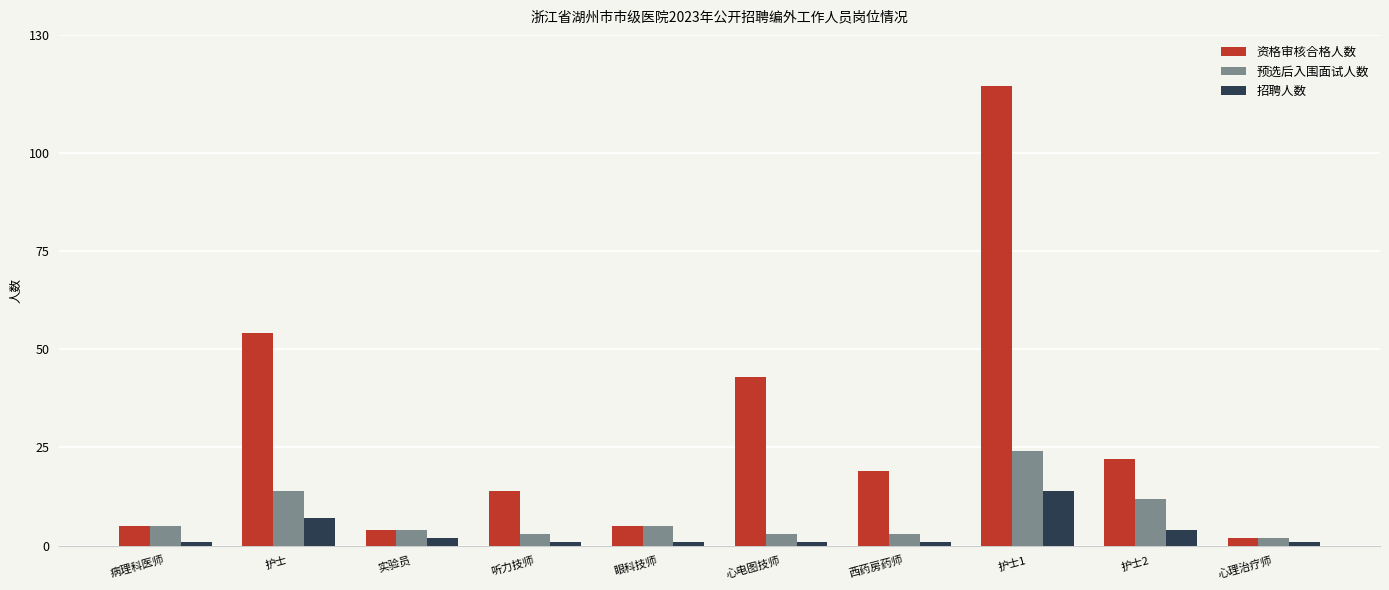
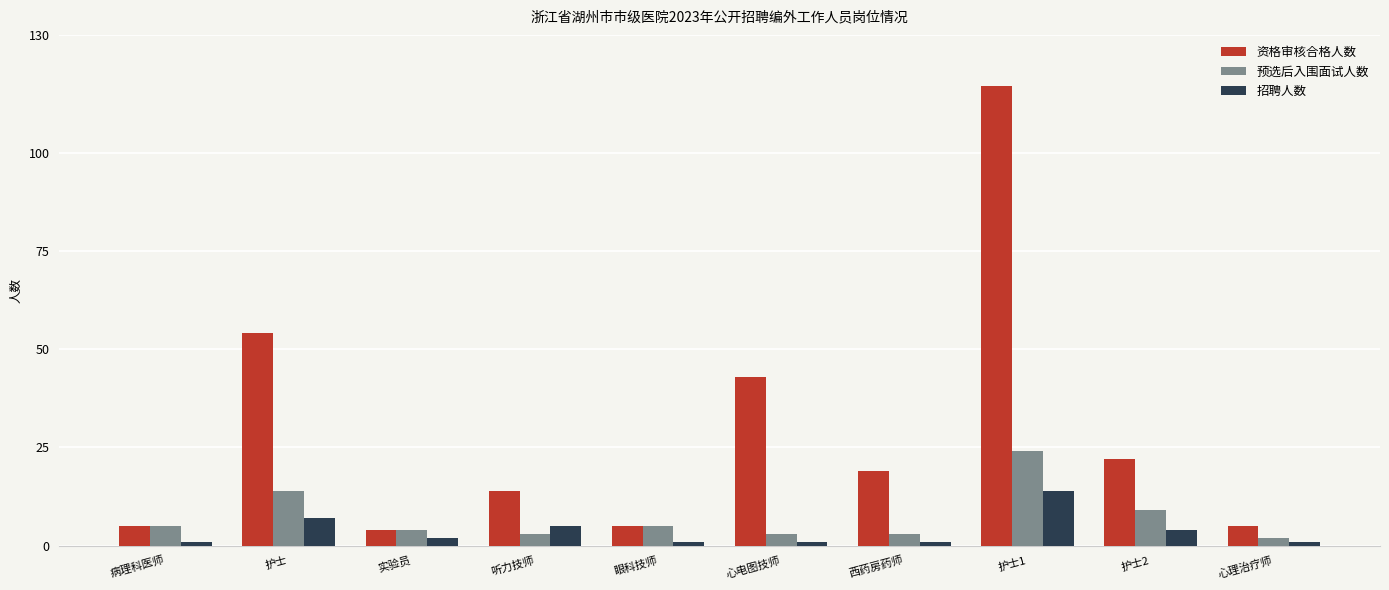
招聘人数, 听力技师: 1 -> 5
预选后入围面试人数, 护士2: 12 -> 9
资格审核合格人数, 心理治疗师: 2 -> 5
